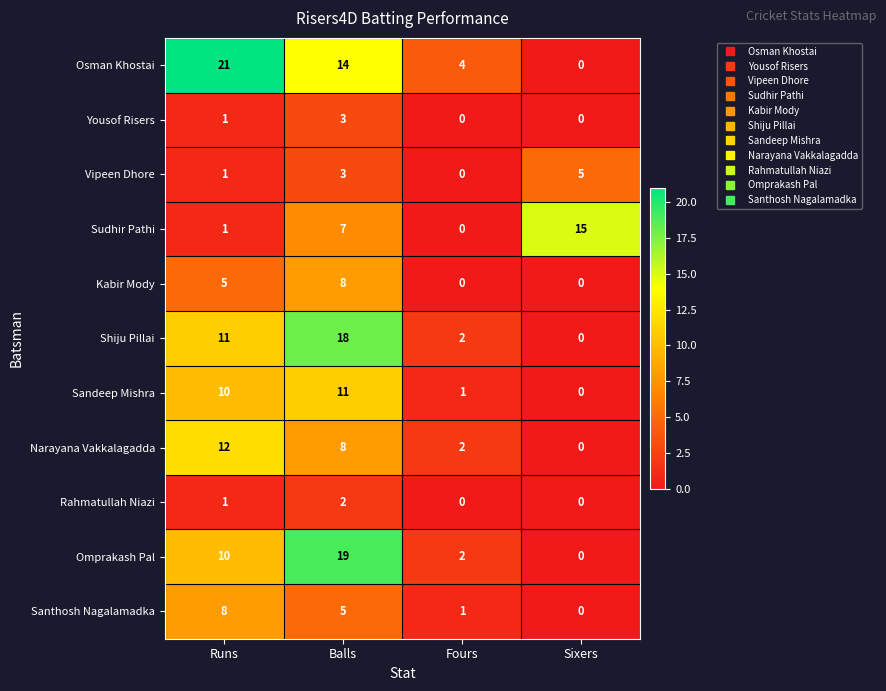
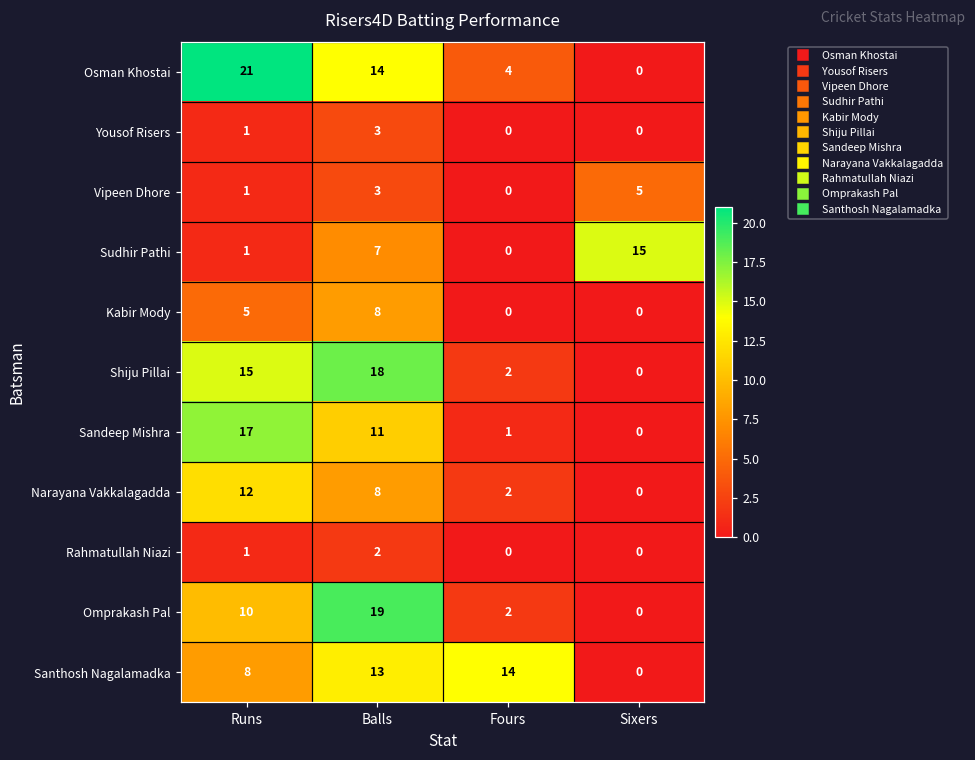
Shiju Pillai, Runs: 11 -> 15
Sandeep Mishra, Runs: 10 -> 17
Santhosh Nagalamadka, Balls: 5 -> 13
Santhosh Nagalamadka, Fours: 1 -> 14
